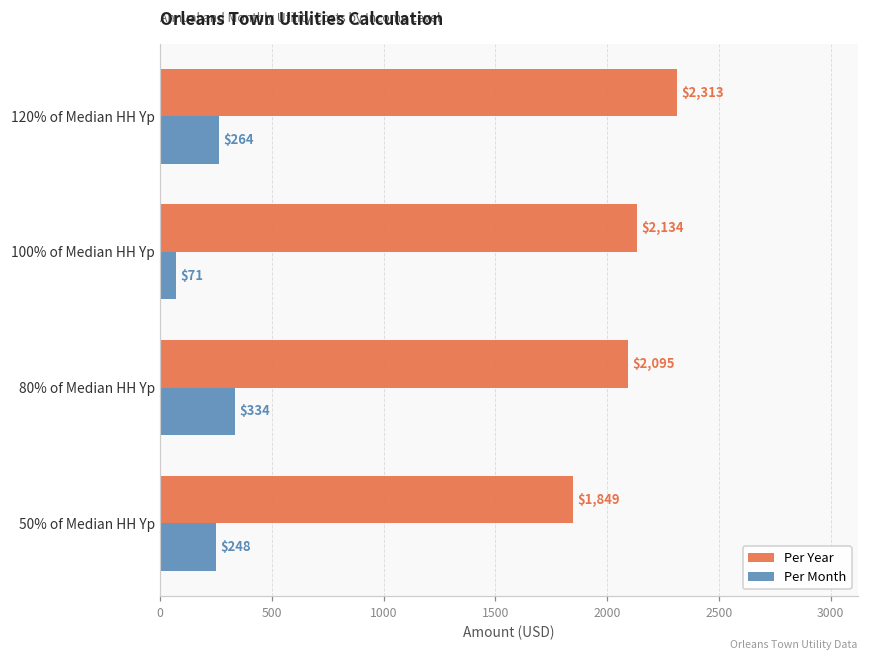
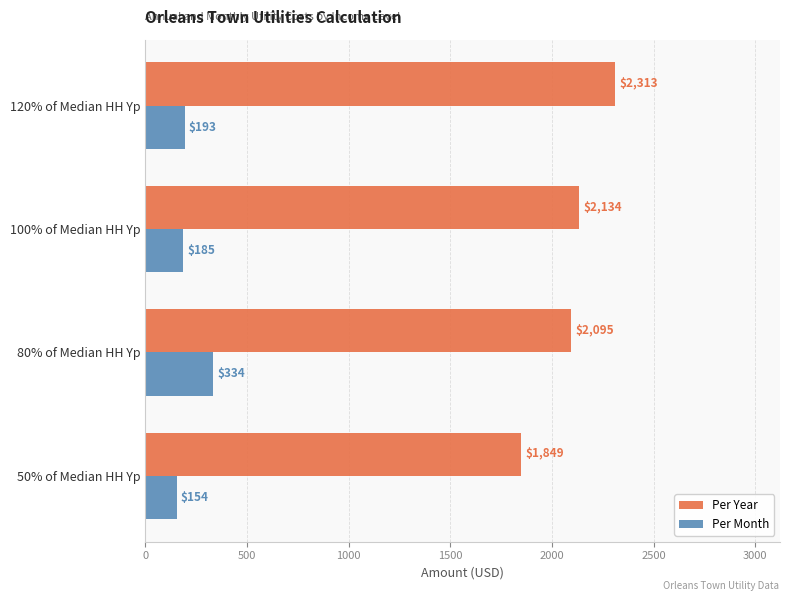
Per Month, 120% of Median HH Yp: $264 -> $193
Per Month, 100% of Median HH Yp: $71 -> $185
Per Month, 50% of Median HH Yp: $248 -> $154
